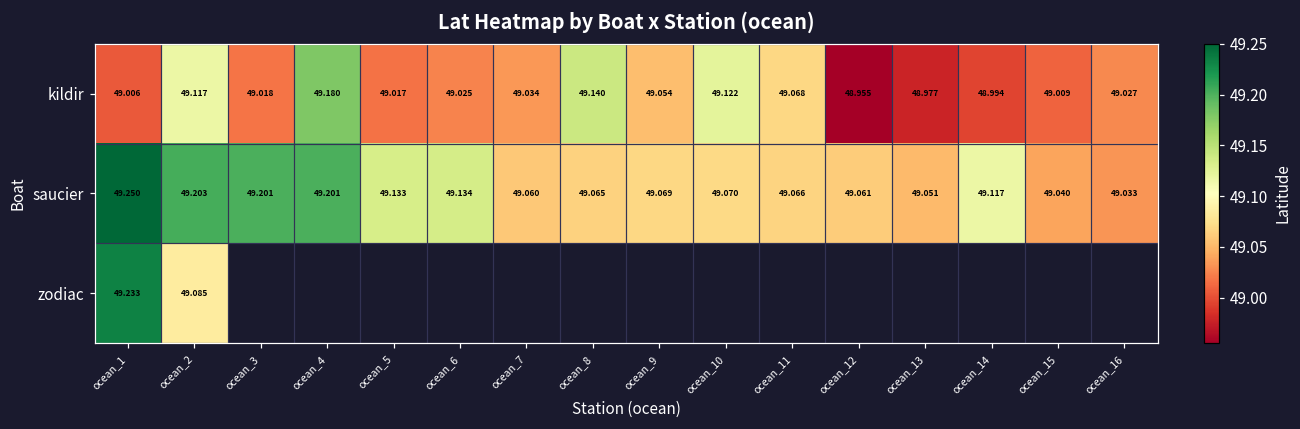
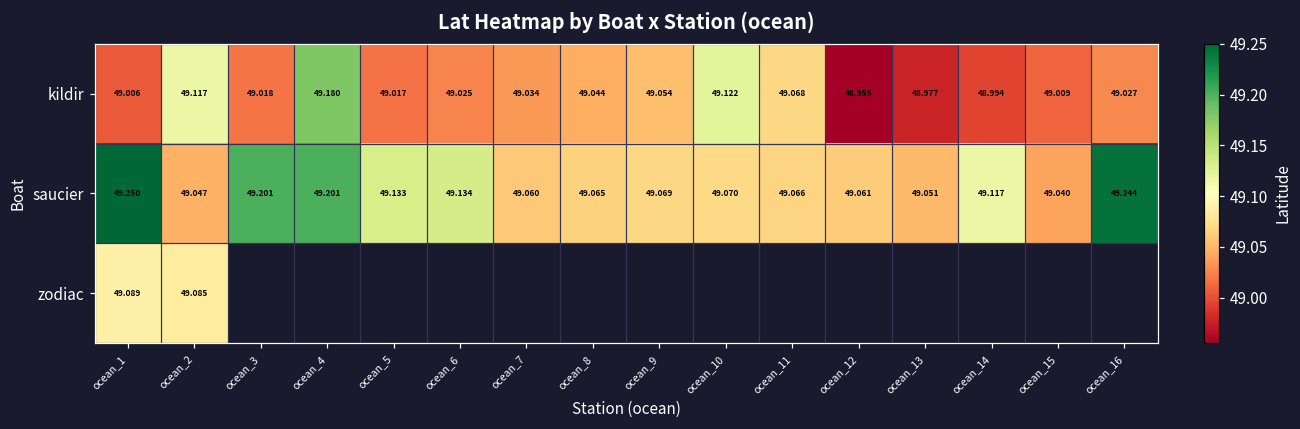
kildir, ocean_8: 49.140 -> 49.044
saucier, ocean_2: 49.203 -> 49.047
saucier, ocean_16: 49.033 -> 49.244
zodiac, ocean_1: 49.233 -> 49.089
